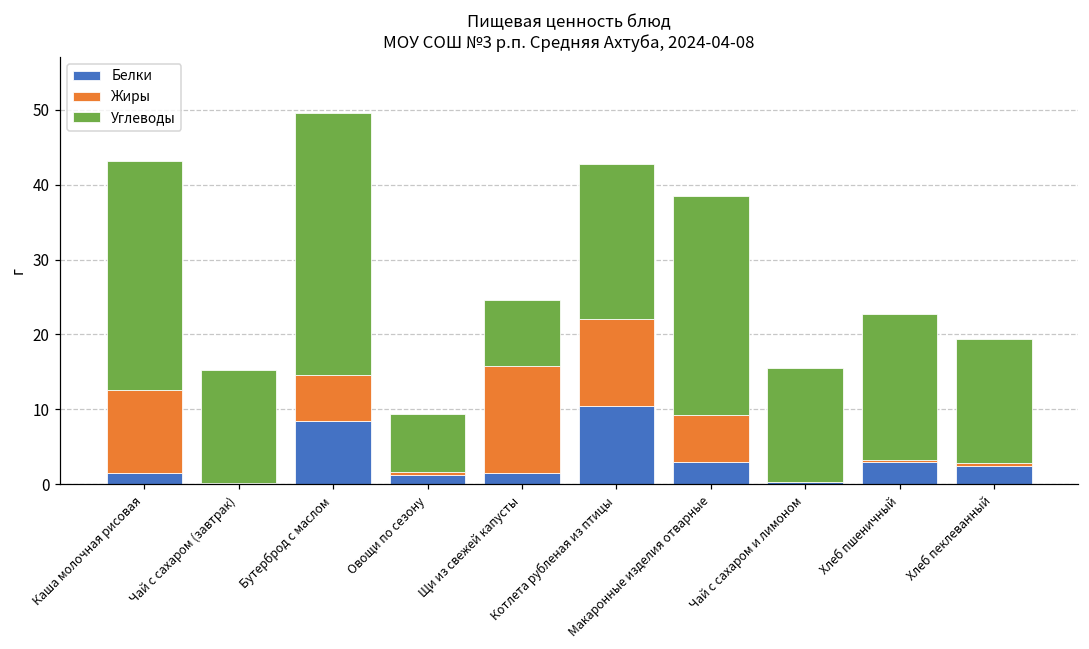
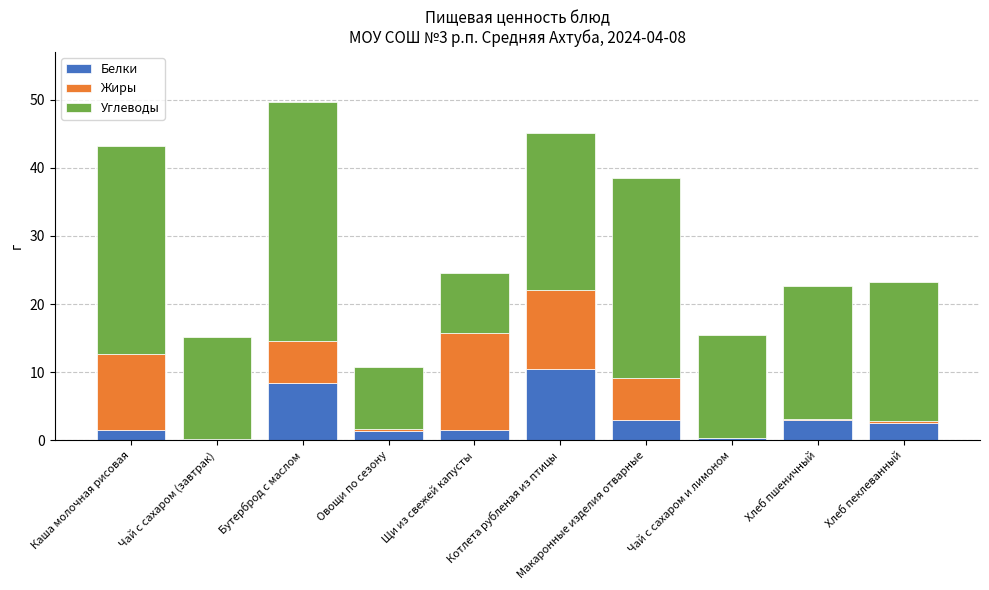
Углеводы, Овощи по сезону: 8 -> 9
Углеводы, Котлета рубленая из птицы: 21 -> 23
Углеводы, Хлеб пеклеванный: 17 -> 20
